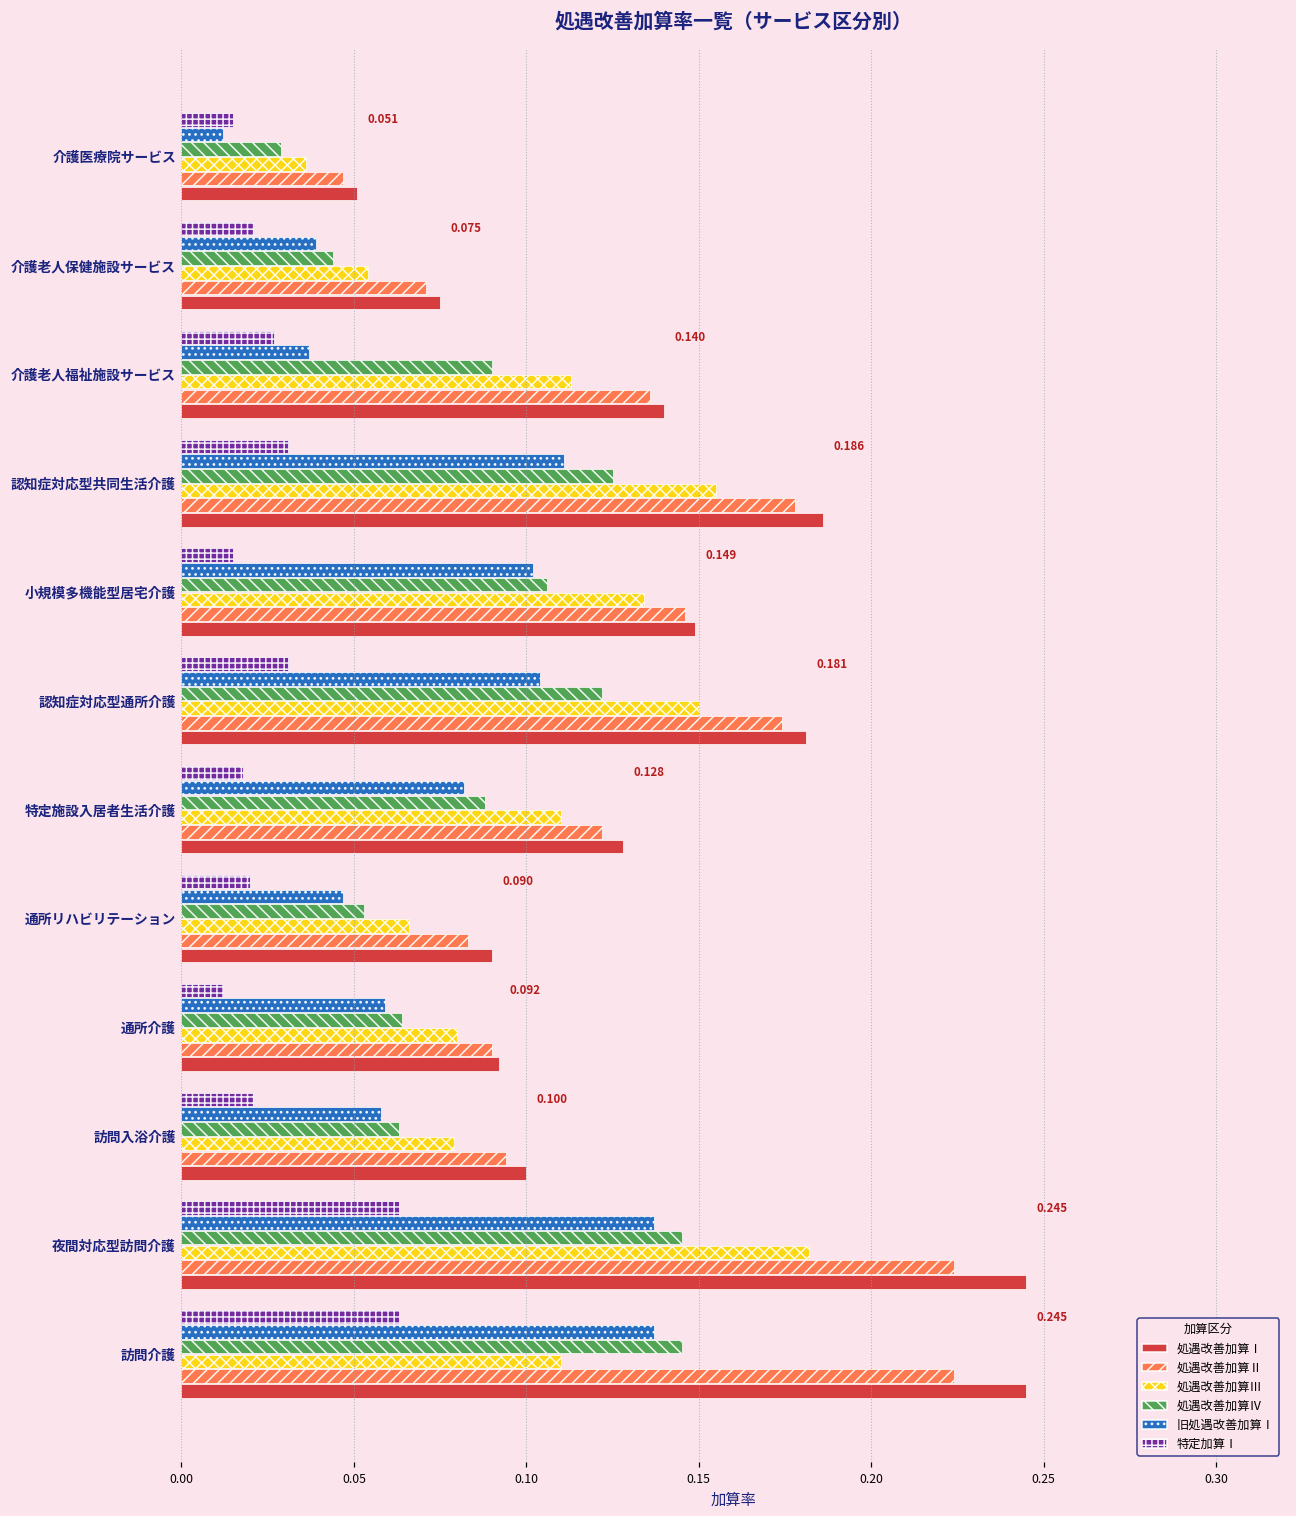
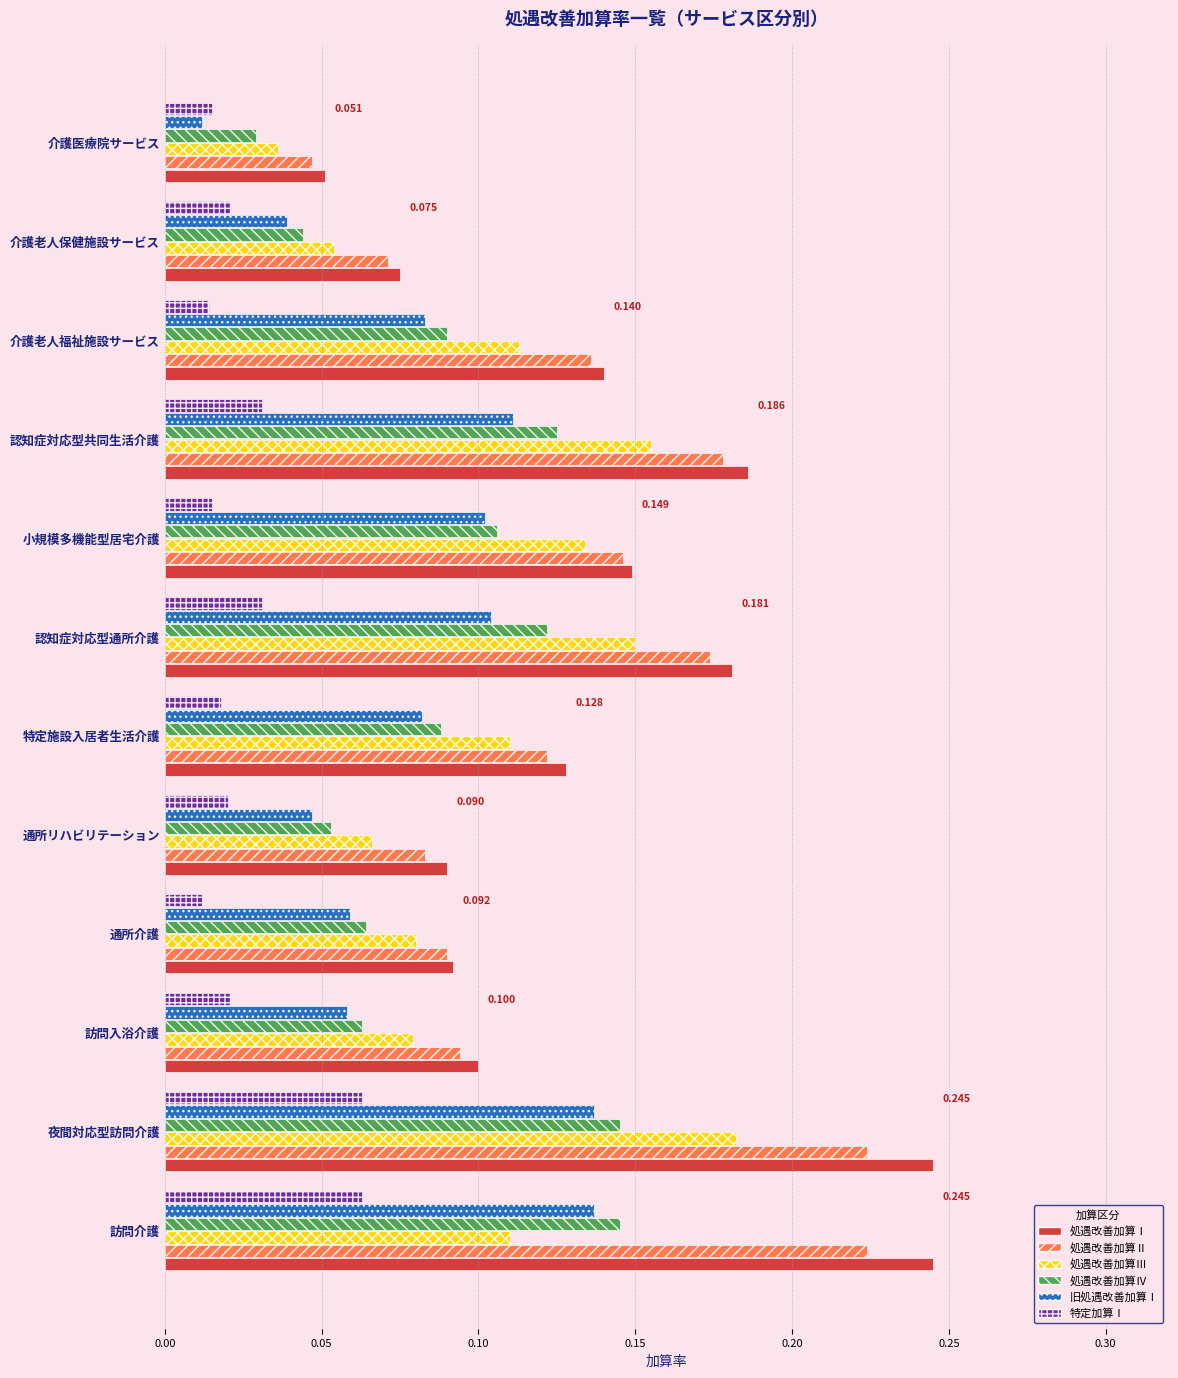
特定加算Ⅰ, 介護老人福祉施設サービス: 0.027 -> 0.014
旧処遇改善加算Ⅰ, 介護老人福祉施設サービス: 0.037 -> 0.083
